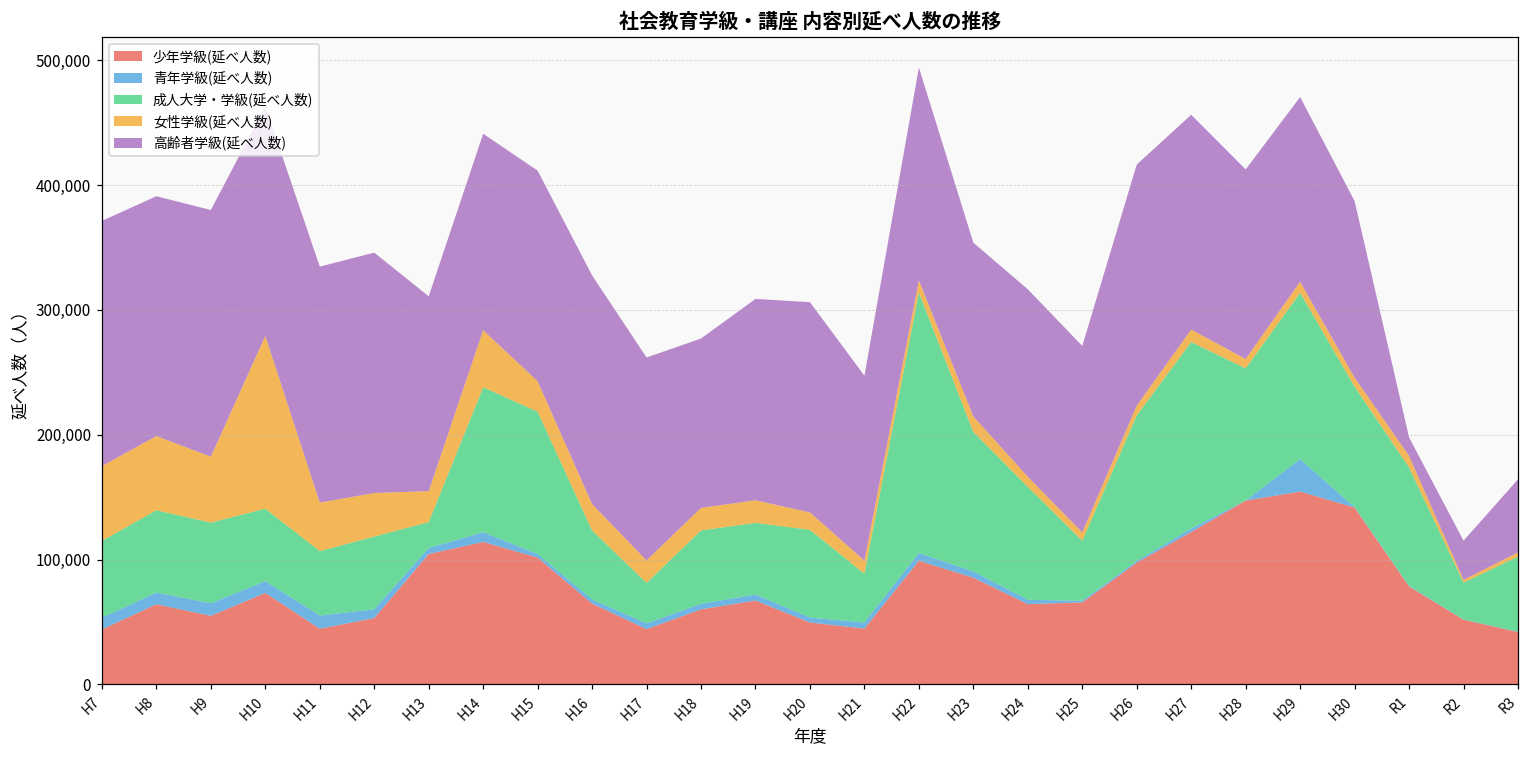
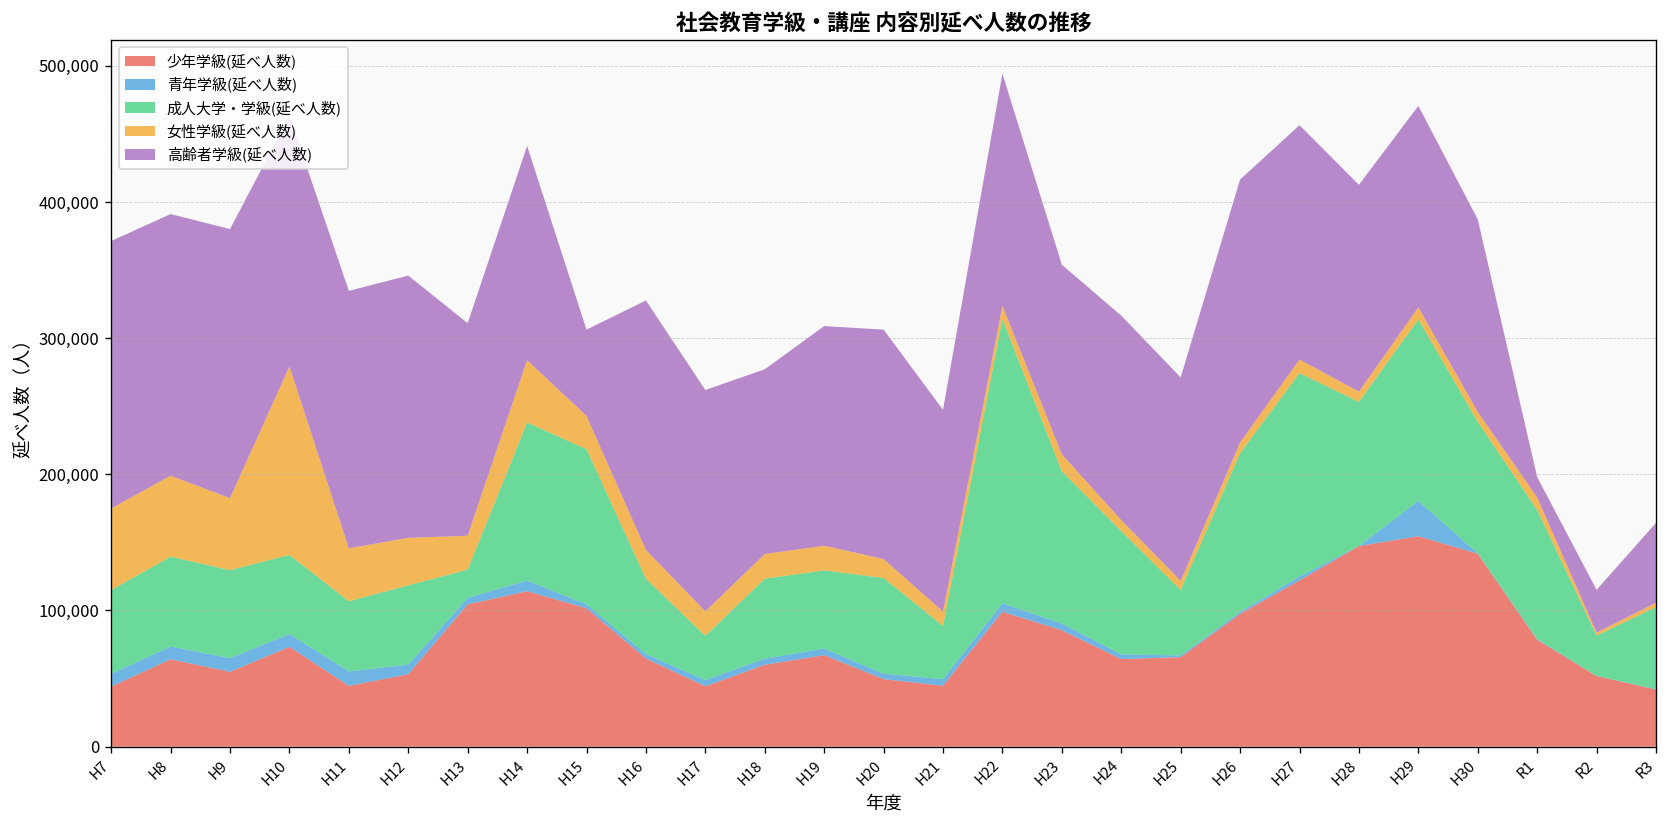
高齢者学級(延べ人数), H15: 169,000 -> 63,000
